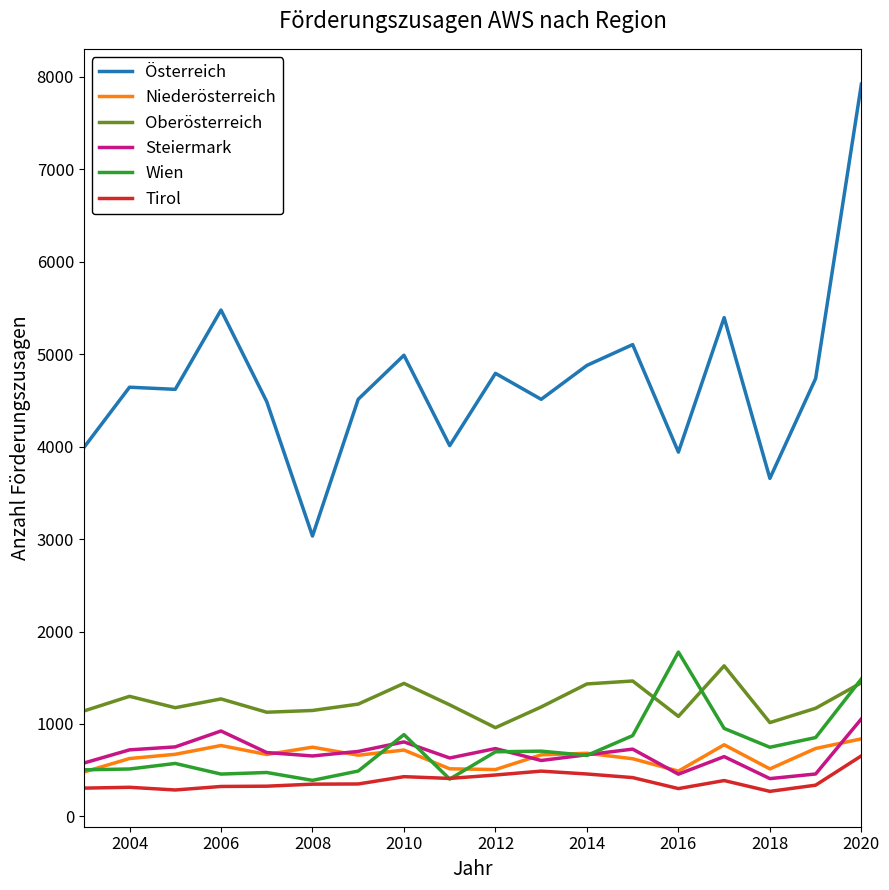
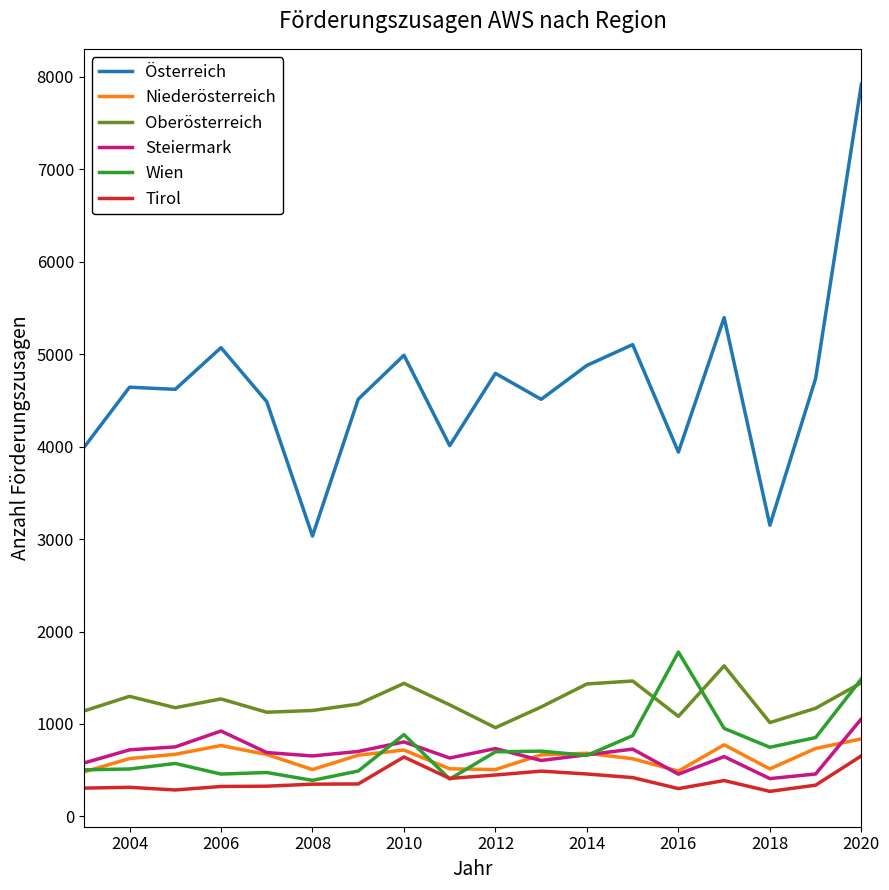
Österreich, 2006: 5500 -> 5100
Niederösterreich, 2008: 700 -> 500
Tirol, 2010: 400 -> 600
Österreich, 2018: 3700 -> 3200
